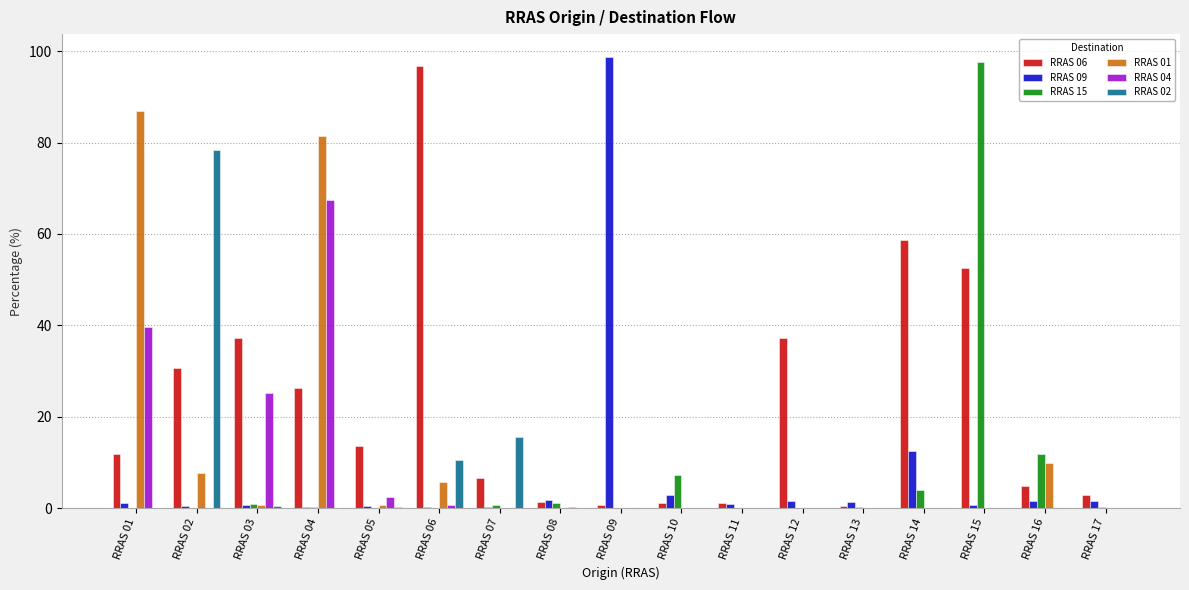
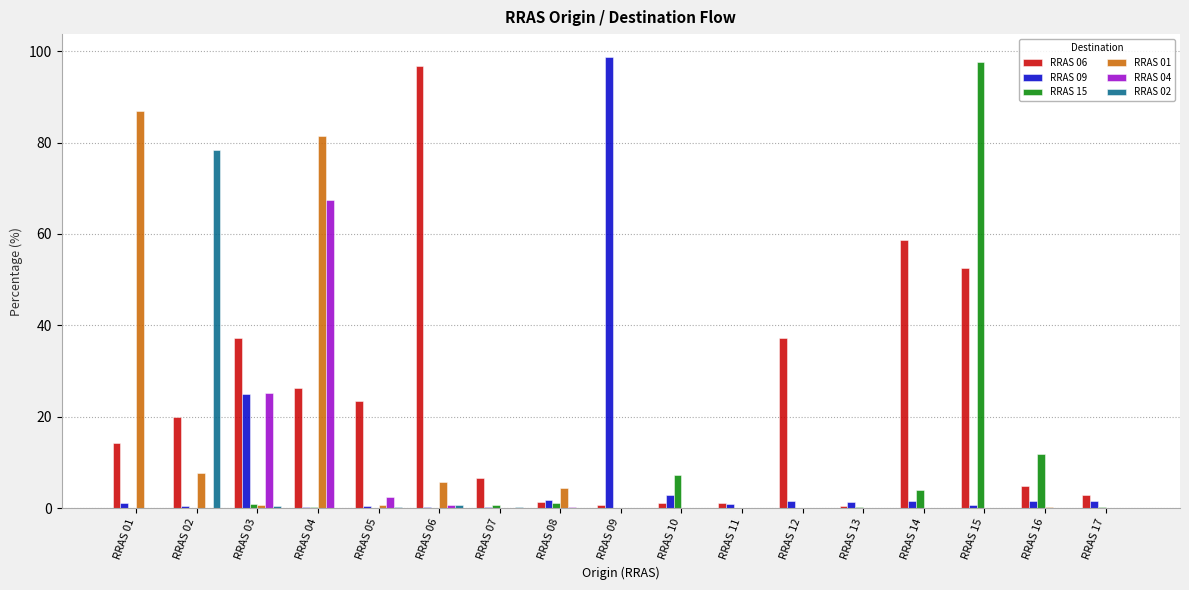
RRAS 06, RRAS 01: 12 -> 14
RRAS 04, RRAS 01: 40 -> 0
RRAS 06, RRAS 02: 31 -> 20
RRAS 09, RRAS 03: 1 -> 25
RRAS 06, RRAS 05: 14 -> 23
RRAS 02, RRAS 06: 11 -> 1
RRAS 02, RRAS 07: 15 -> 0
RRAS 01, RRAS 08: 0 -> 4
RRAS 09, RRAS 14: 12 -> 2
RRAS 01, RRAS 16: 10 -> 0
